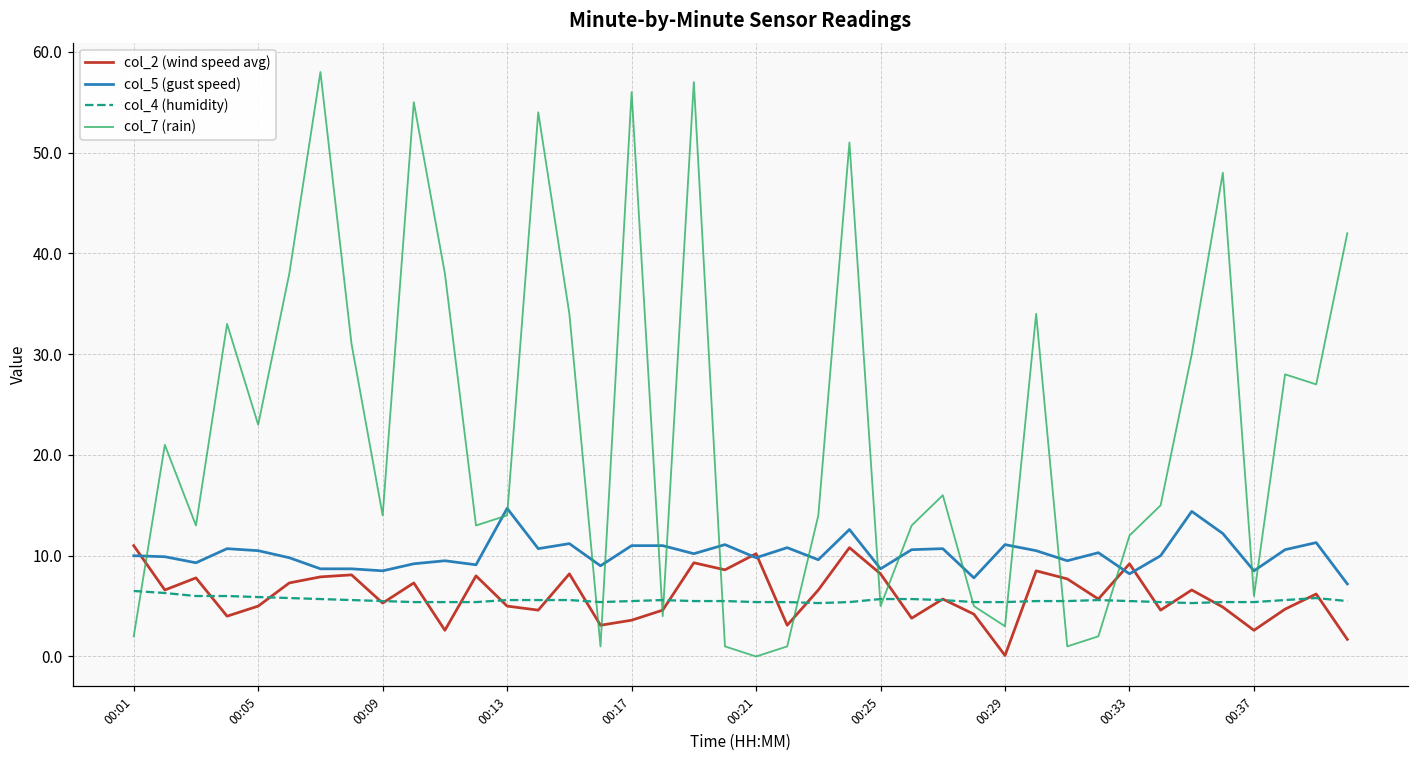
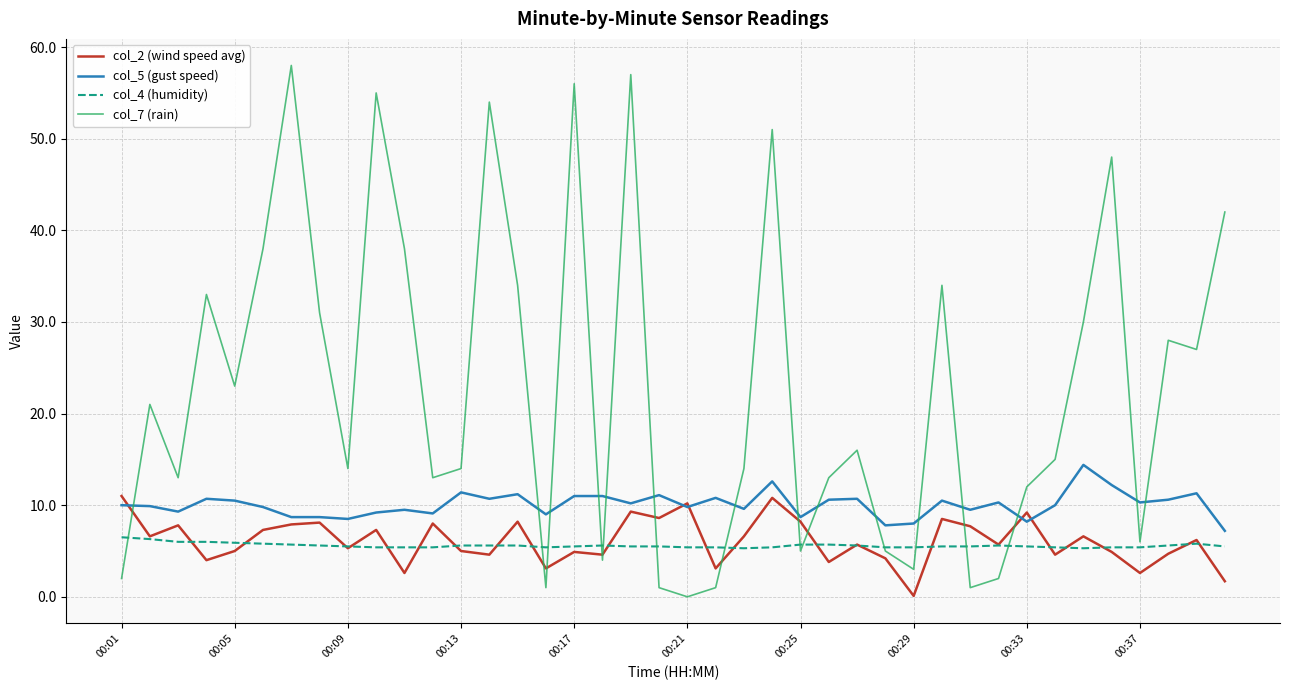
col_5 (gust speed), 00:13: 15 -> 11
col_2 (wind speed avg), 00:17: 4 -> 5
col_5 (gust speed), 00:29: 11 -> 8
col_5 (gust speed), 00:37: 9 -> 10
